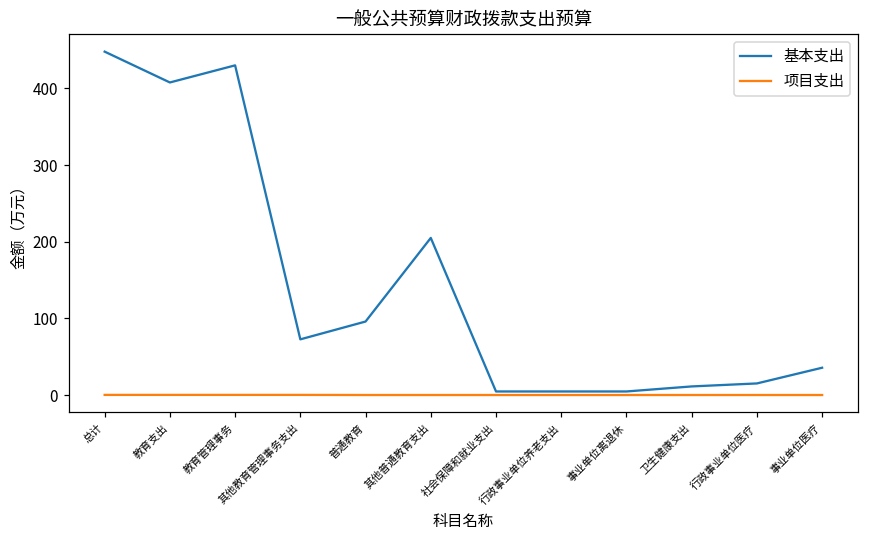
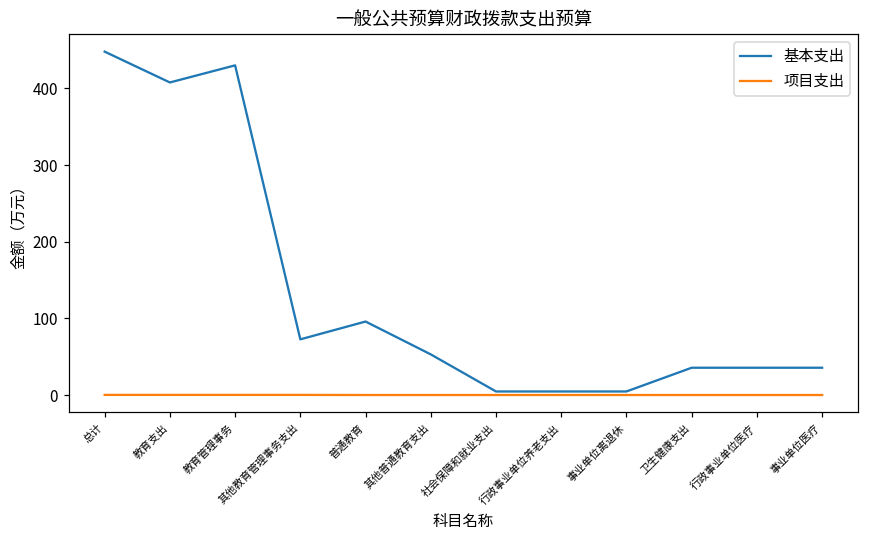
基本支出, 其他普通教育支出: 210 -> 50
基本支出, 卫生健康支出: 10 -> 40
基本支出, 行政事业单位医疗: 20 -> 40
